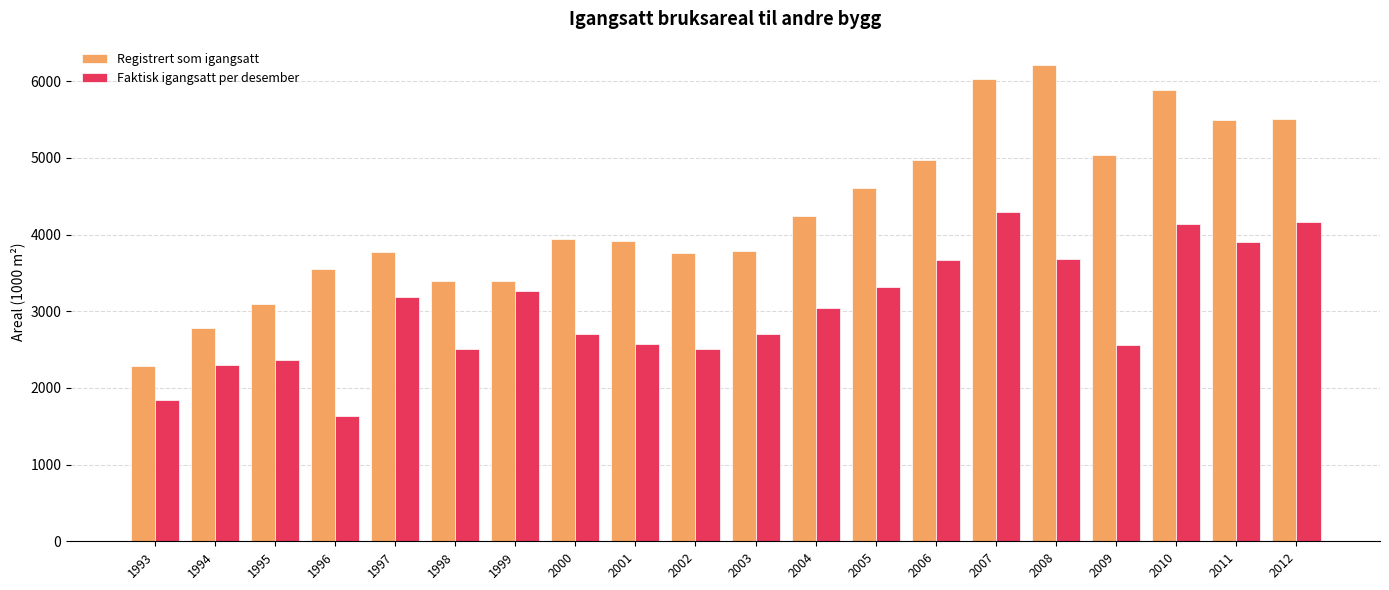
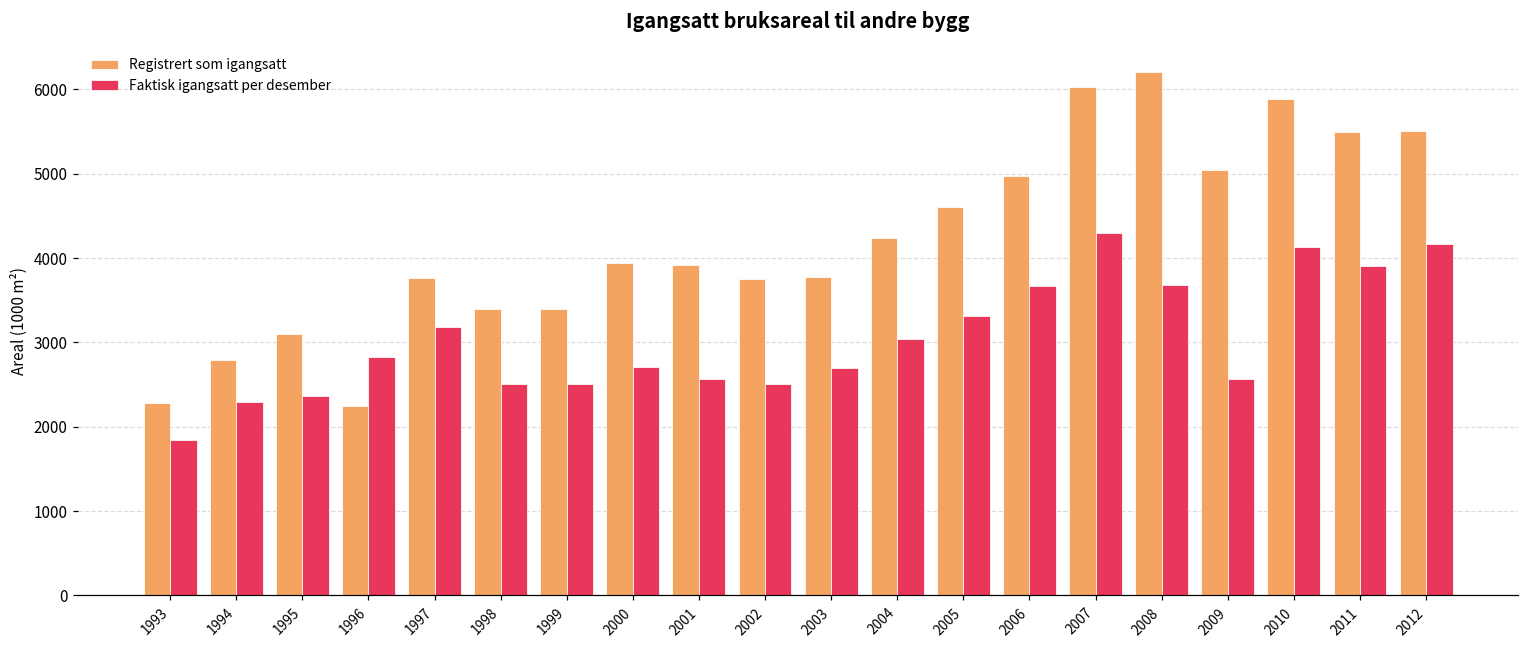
Registrert som igangsatt, 1996: 3500 -> 2200
Faktisk igangsatt per desember, 1996: 1600 -> 2800
Faktisk igangsatt per desember, 1999: 3300 -> 2500
